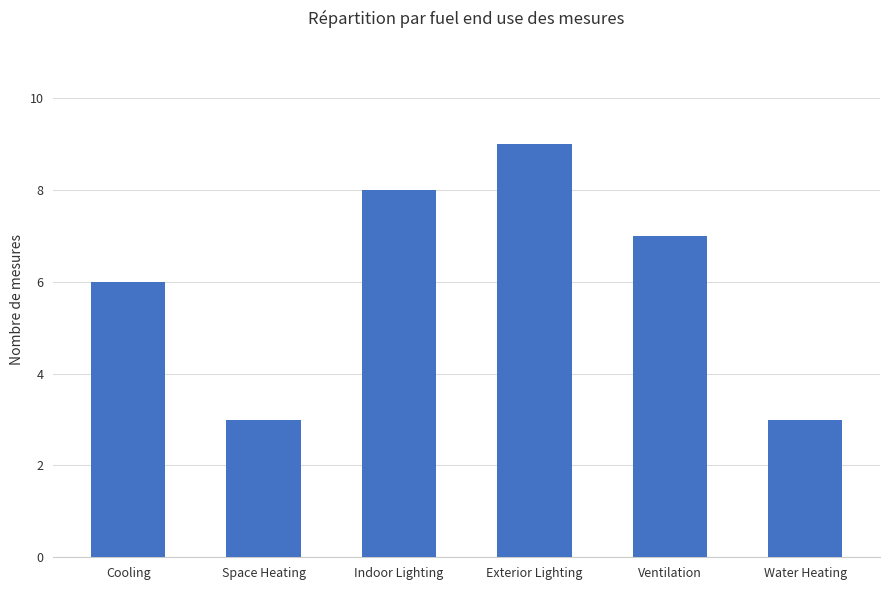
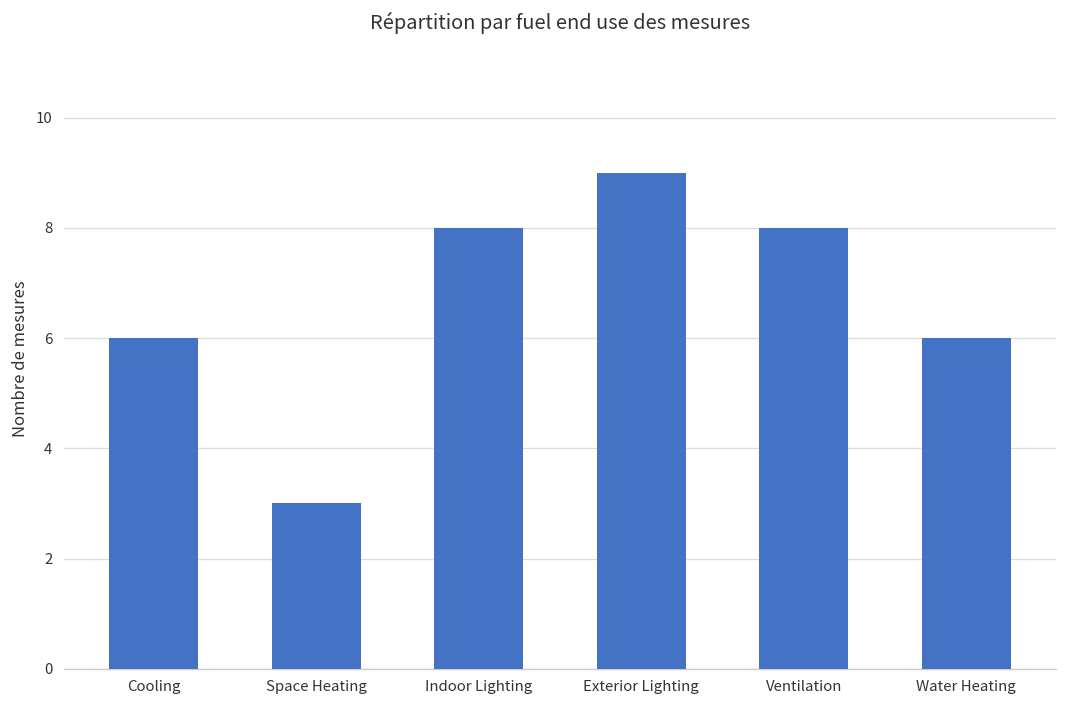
Ventilation: 7 -> 8
Water Heating: 3 -> 6
